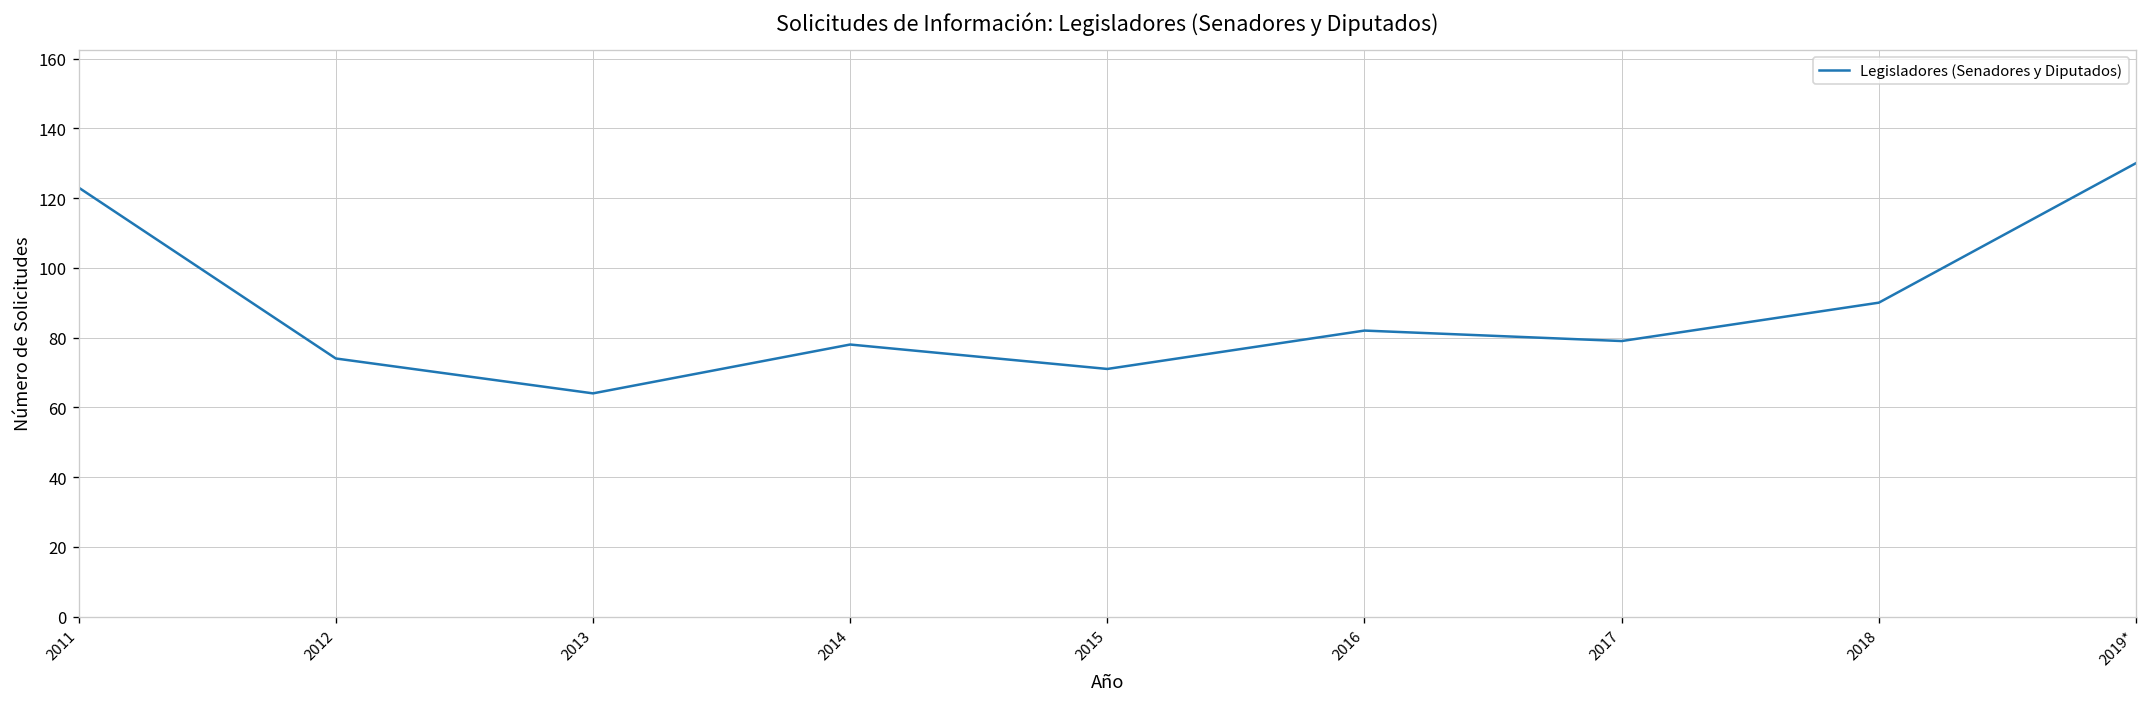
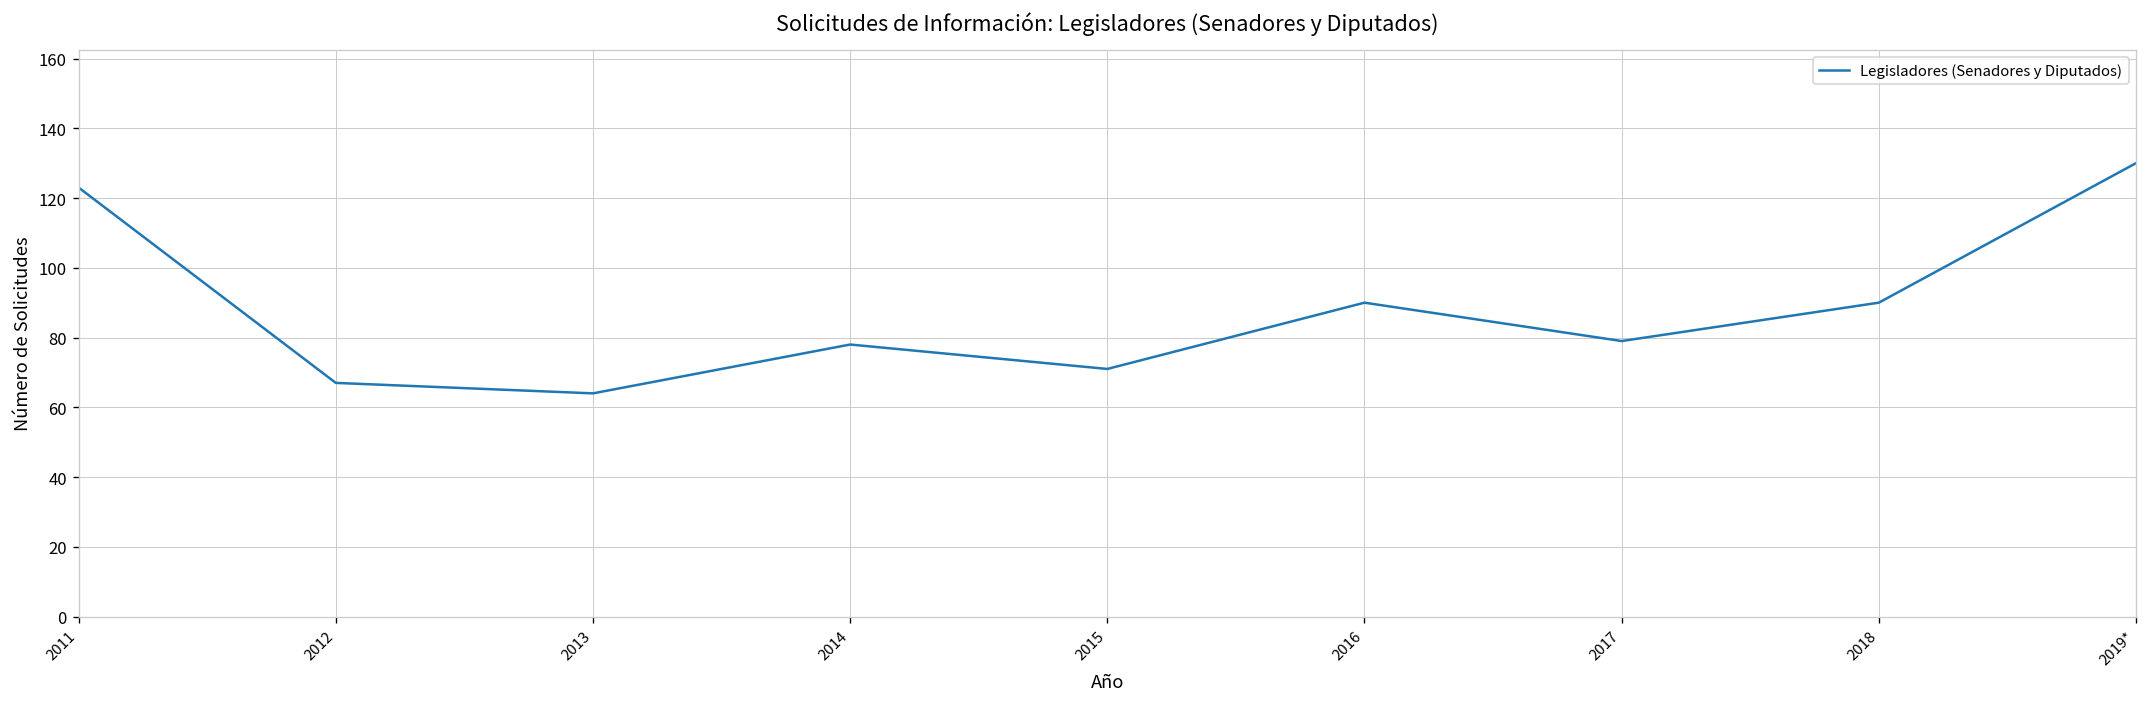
2012: 74 -> 67
2016: 82 -> 90
